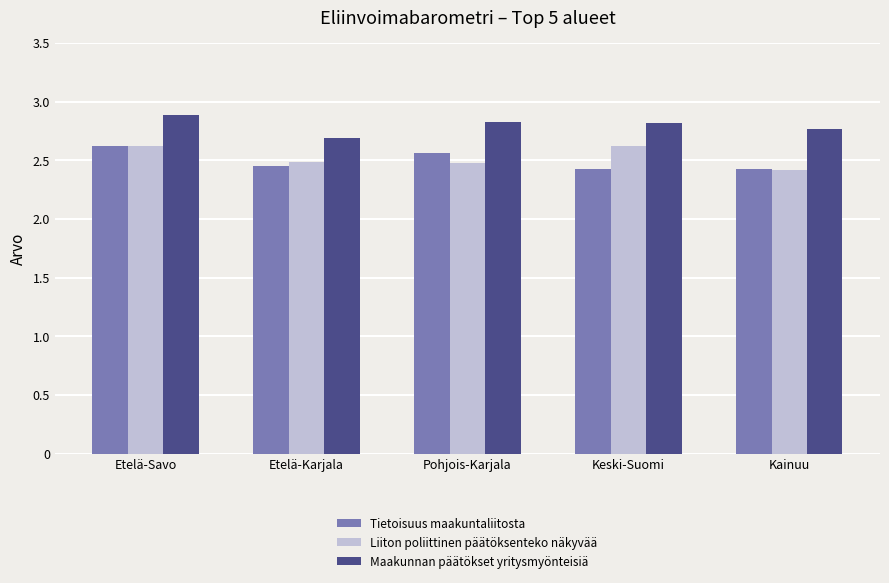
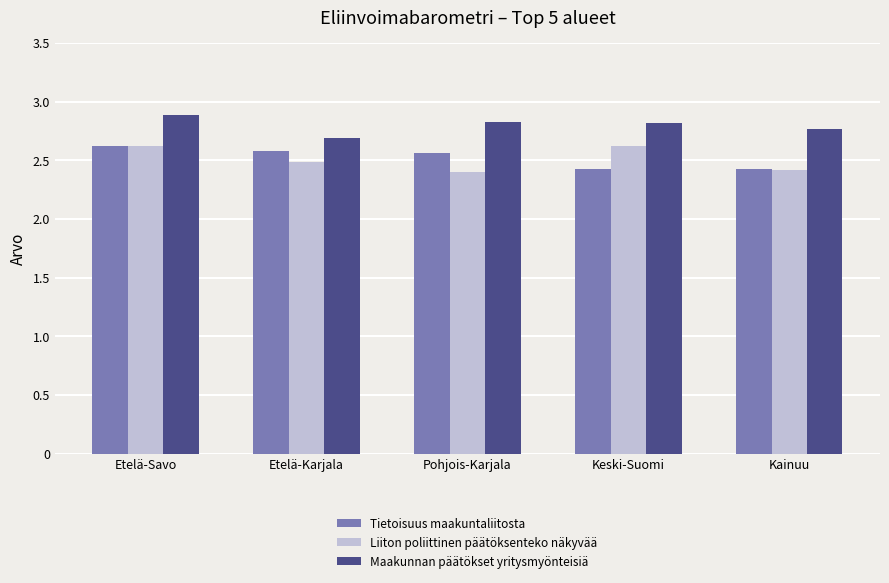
Tietoisuus maakuntaliitosta, Etelä-Karjala: 2.45 -> 2.58
Liiton poliittinen päätöksenteko näkyvää, Pohjois-Karjala: 2.48 -> 2.40
